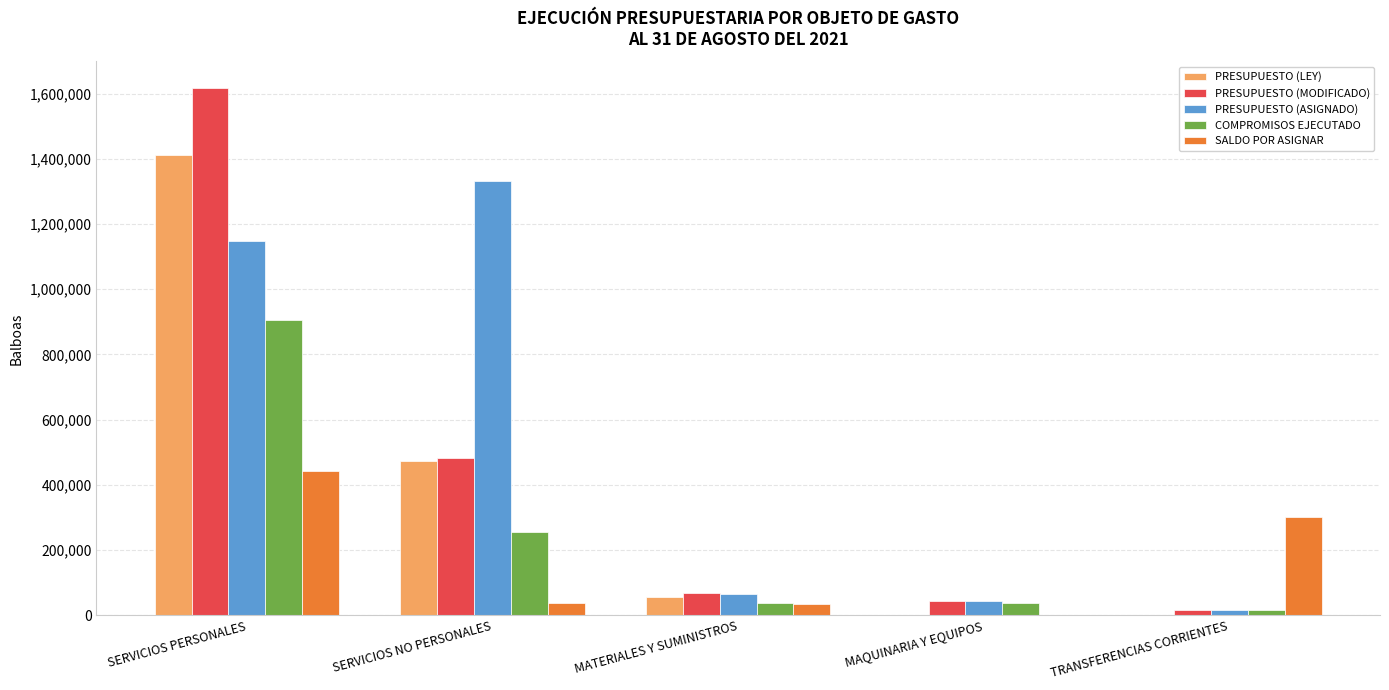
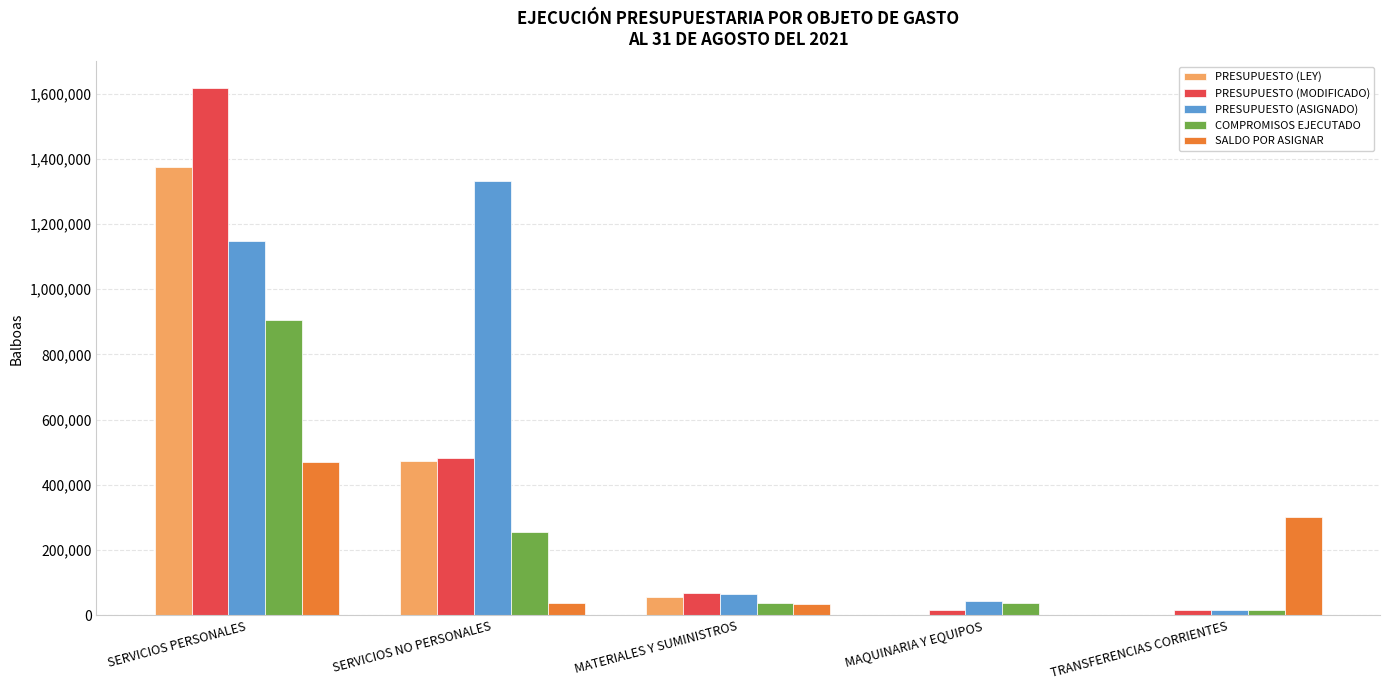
PRESUPUESTO (LEY), SERVICIOS PERSONALES: 1,410,000 -> 1,380,000
SALDO POR ASIGNAR, SERVICIOS PERSONALES: 440,000 -> 470,000
PRESUPUESTO (MODIFICADO), MAQUINARIA Y EQUIPOS: 40,000 -> 20,000
